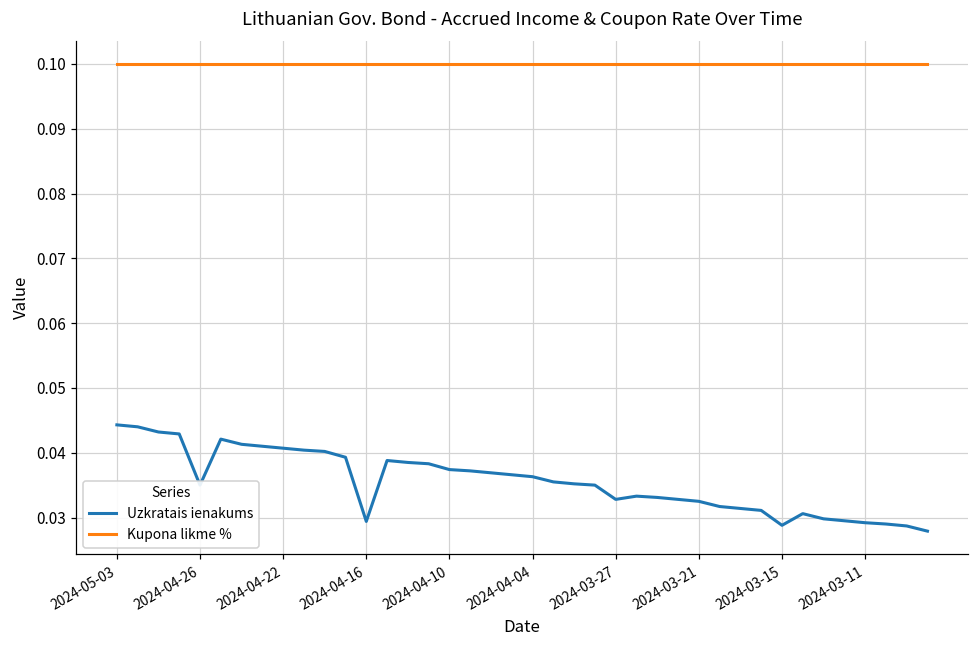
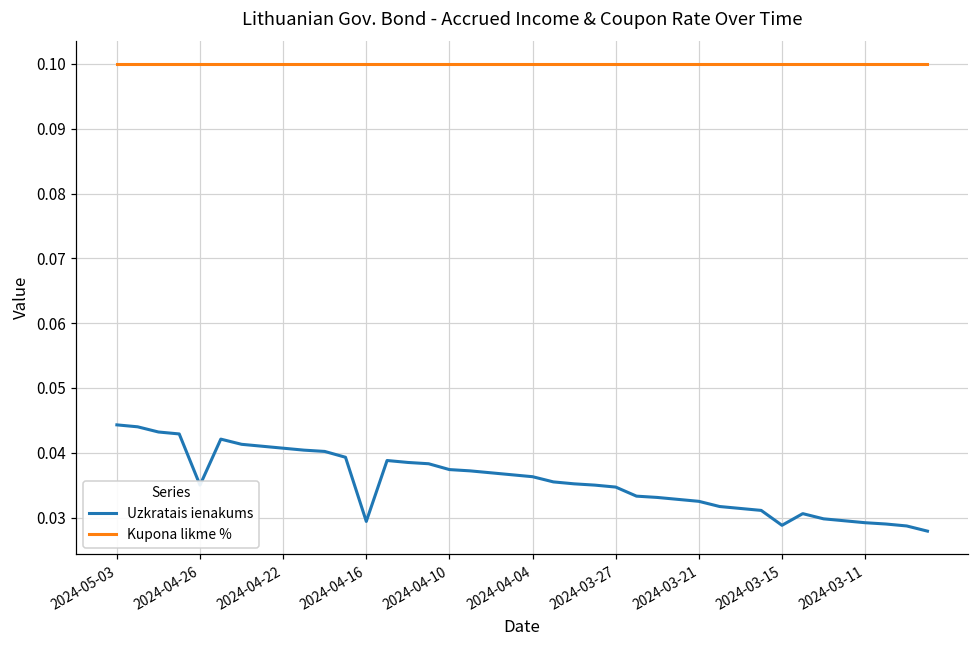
Uzkratais ienakums, 2024-03-27: 0.033 -> 0.035
